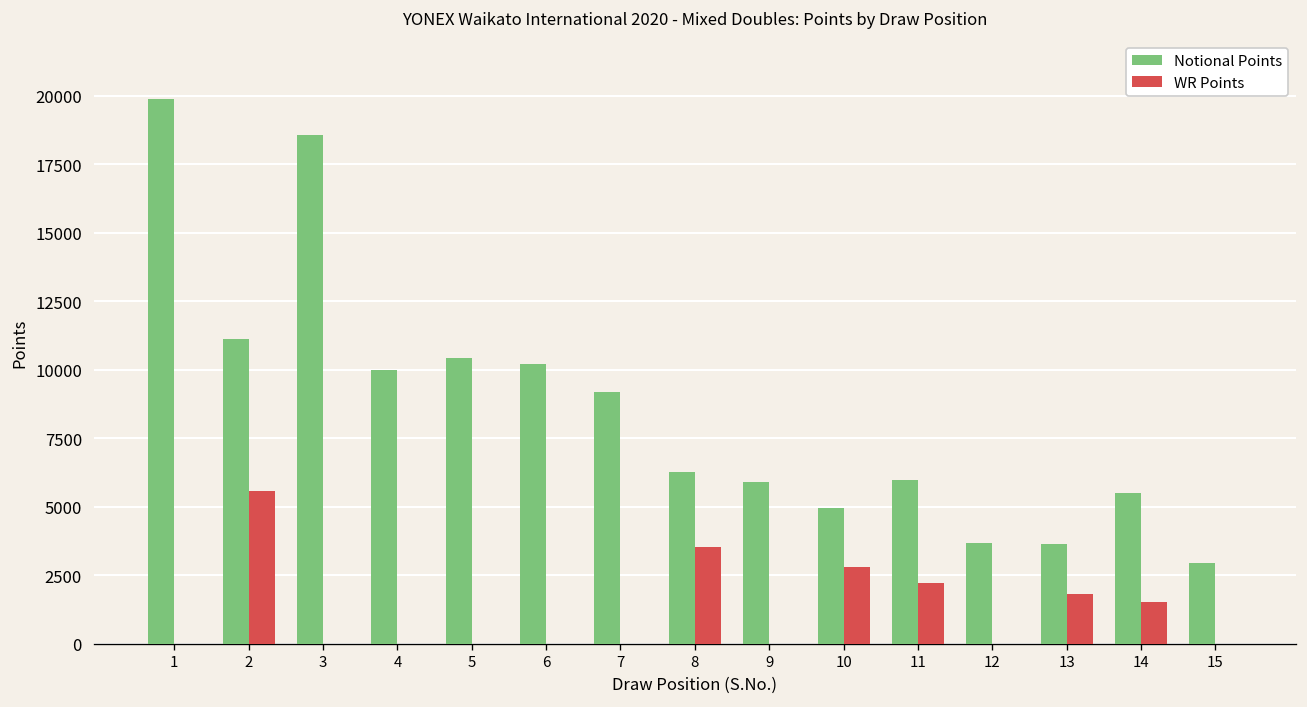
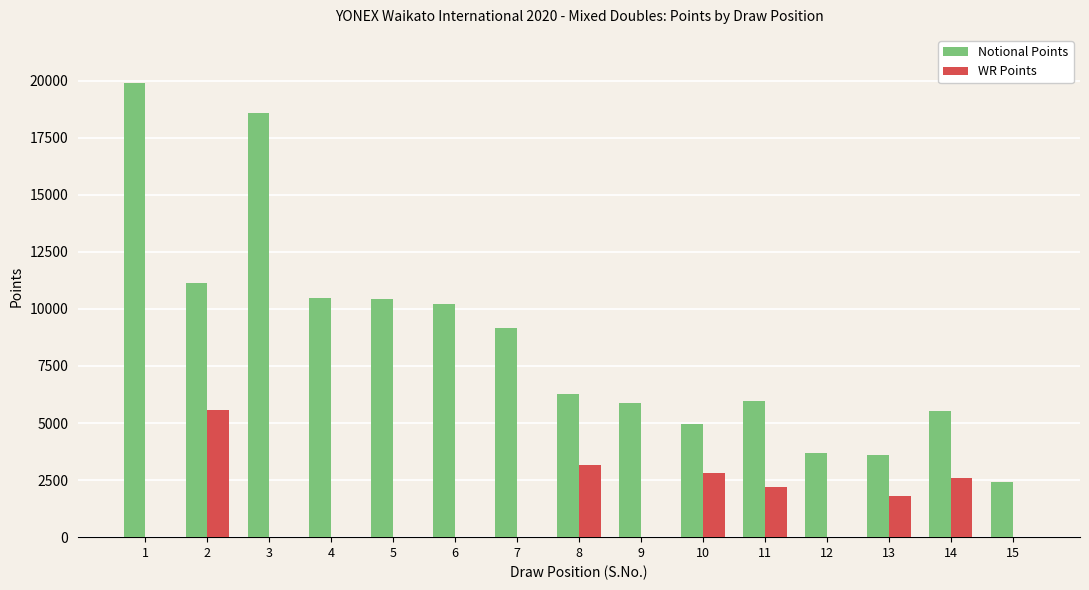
Notional Points, 4: 10000 -> 10500
WR Points, 8: 3500 -> 3100
WR Points, 14: 1500 -> 2600
Notional Points, 15: 2900 -> 2400
